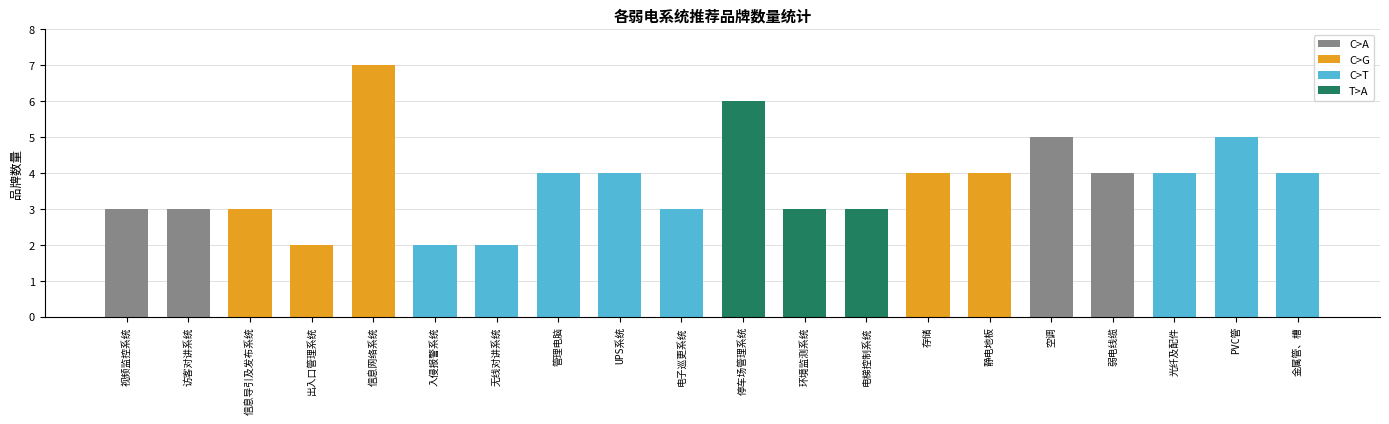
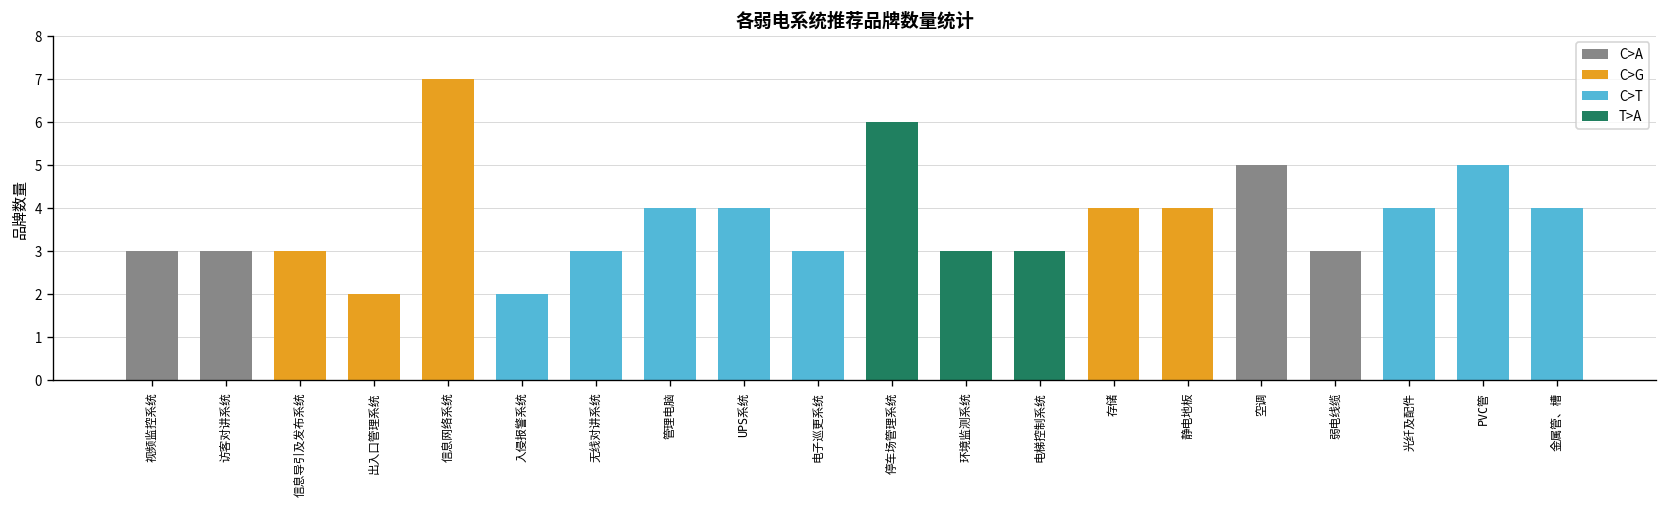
无线对讲系统: 2 -> 3
弱电线缆: 4 -> 3
